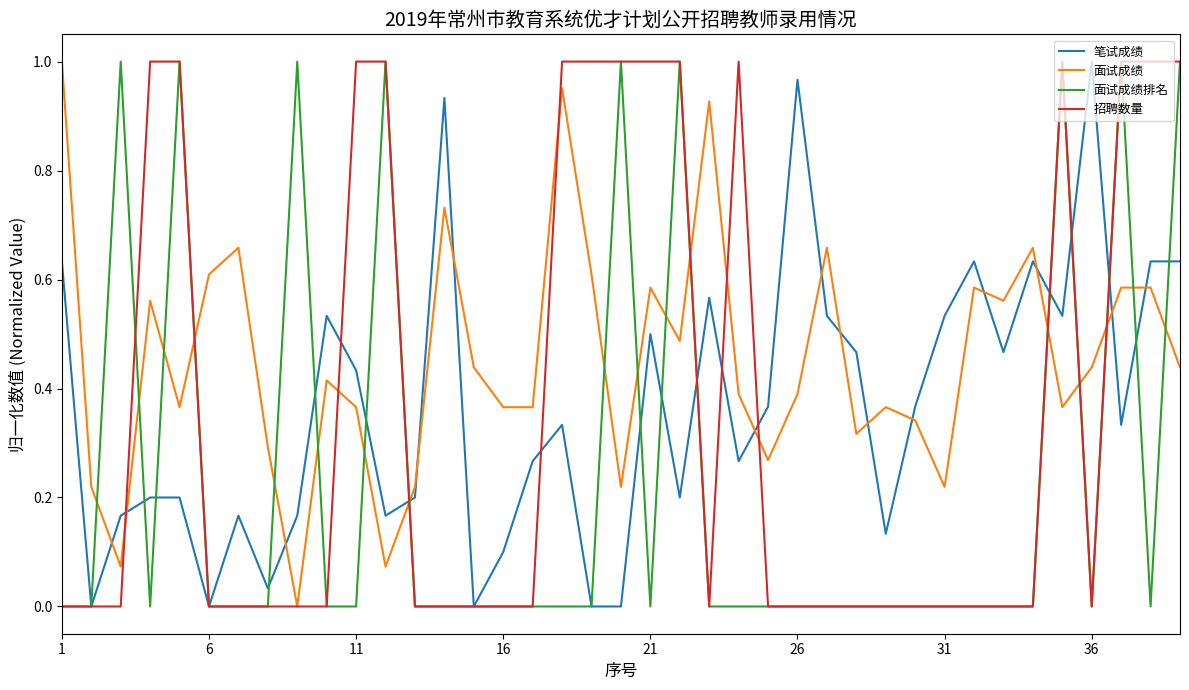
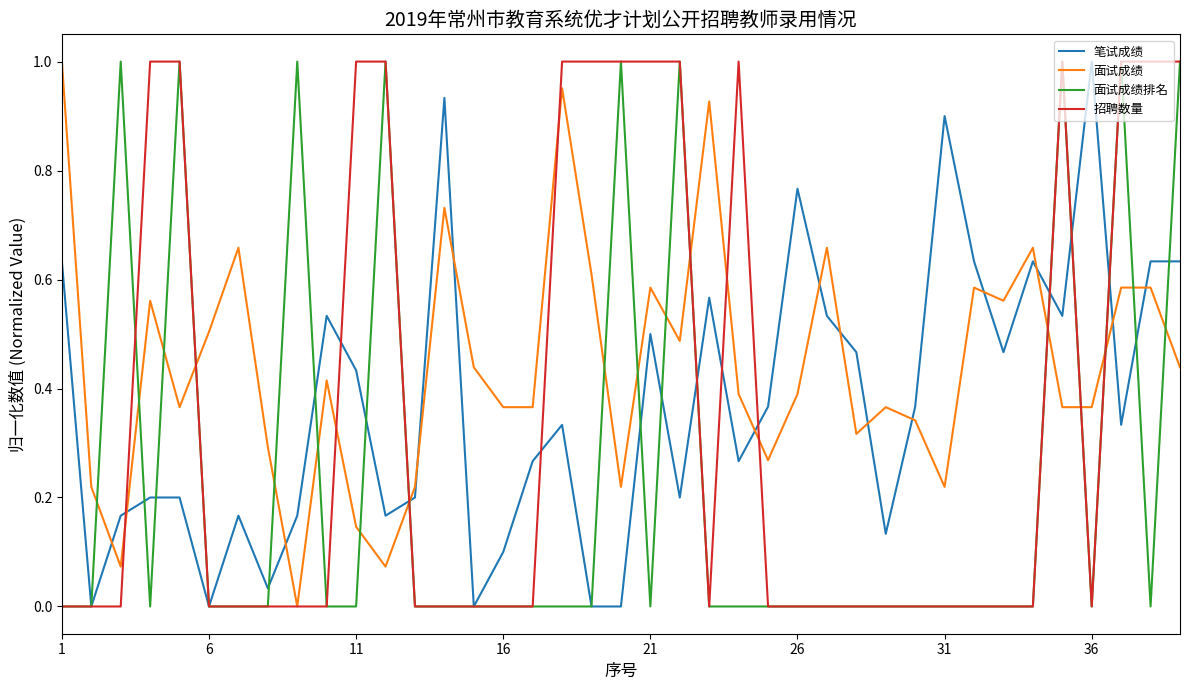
面试成绩, 6: 0.61 -> 0.50
面试成绩, 11: 0.37 -> 0.15
笔试成绩, 26: 0.97 -> 0.77
笔试成绩, 31: 0.53 -> 0.90
面试成绩, 36: 0.44 -> 0.37
